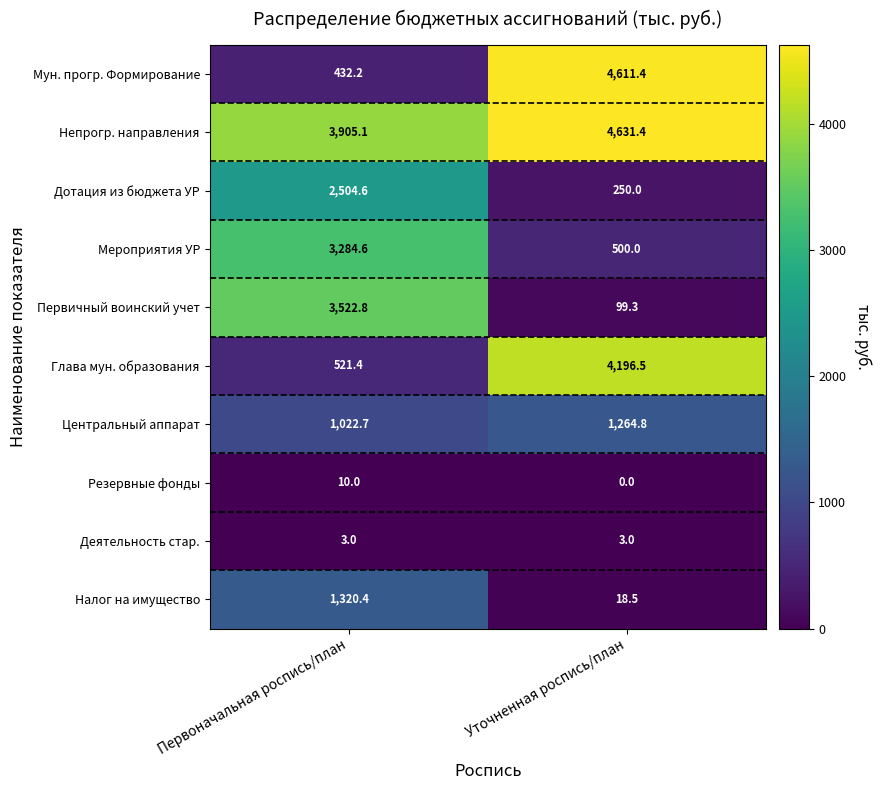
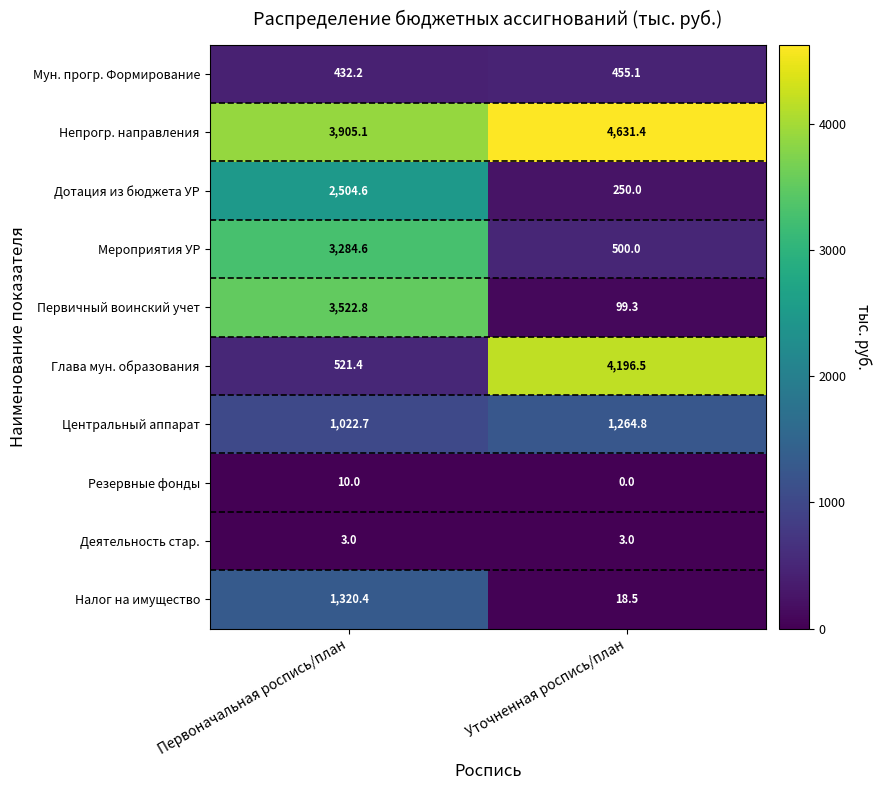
Мун. прогр. Формирование, Уточненная роспись/план: 4,611.4 -> 455.1
